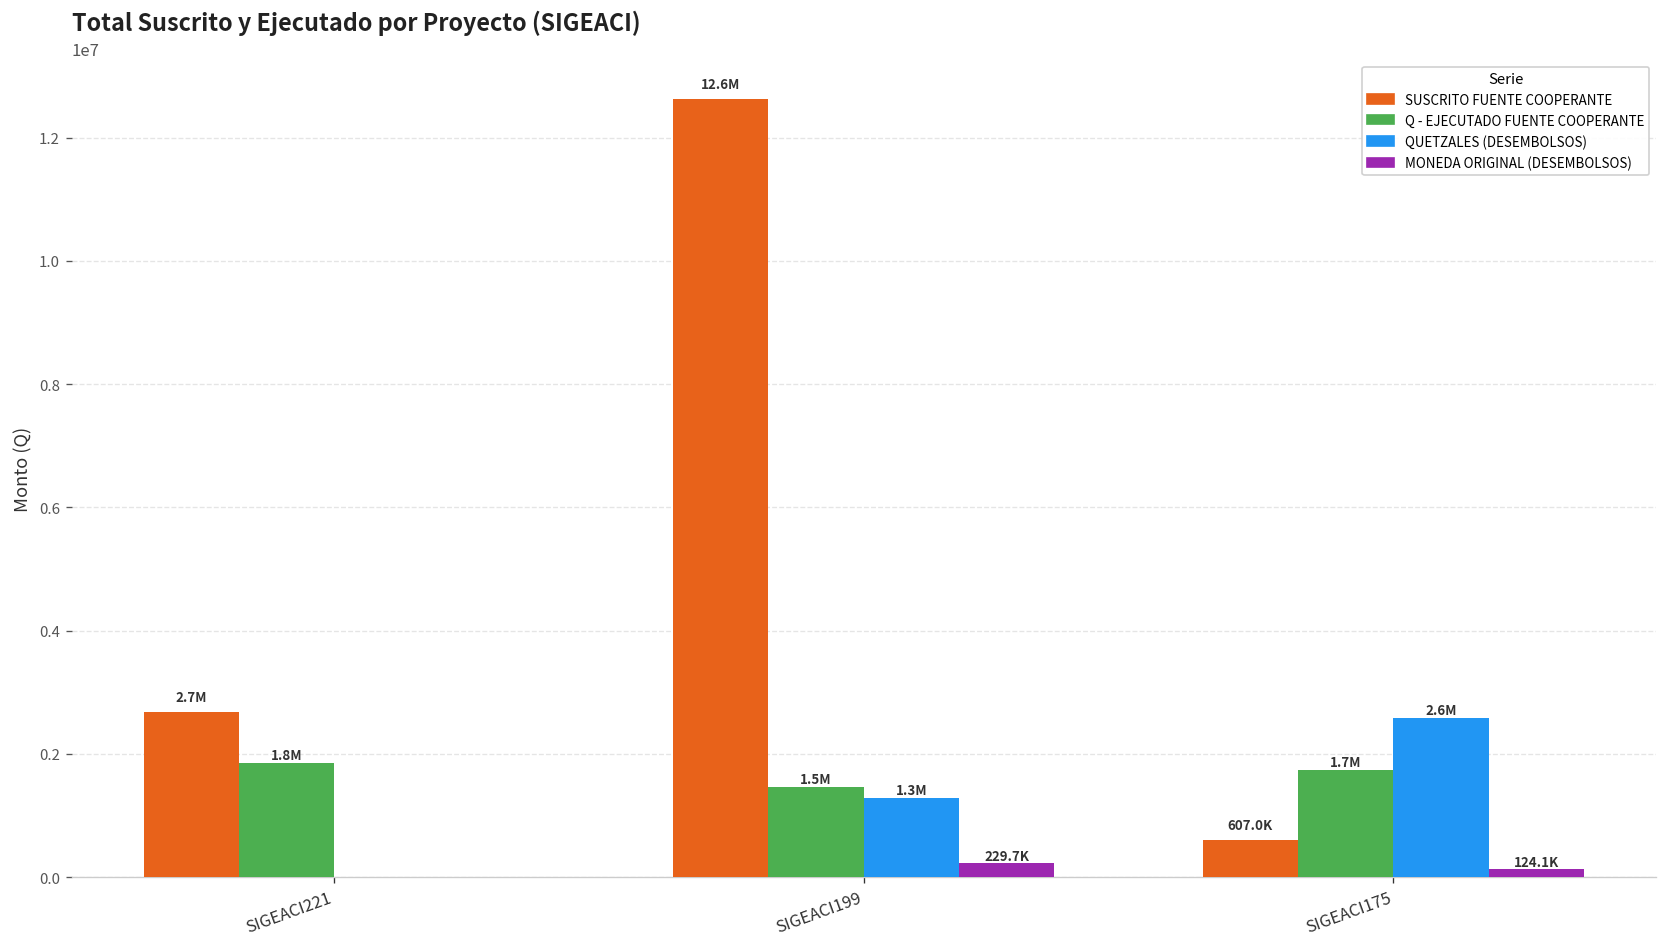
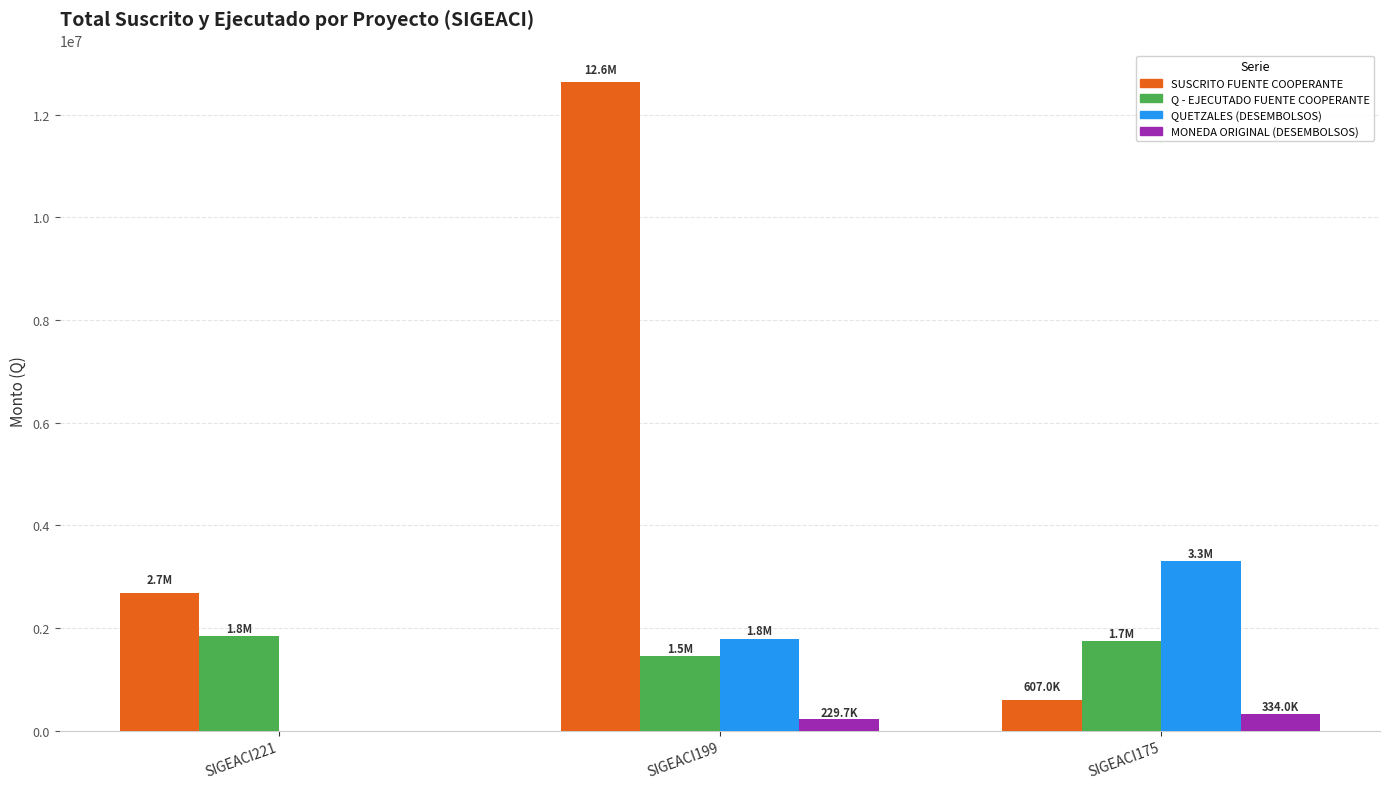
QUETZALES (DESEMBOLSOS), SIGEACI199: 1.3M -> 1.8M
QUETZALES (DESEMBOLSOS), SIGEACI175: 2.6M -> 3.3M
MONEDA ORIGINAL (DESEMBOLSOS), SIGEACI175: 124.1K -> 334.0K
